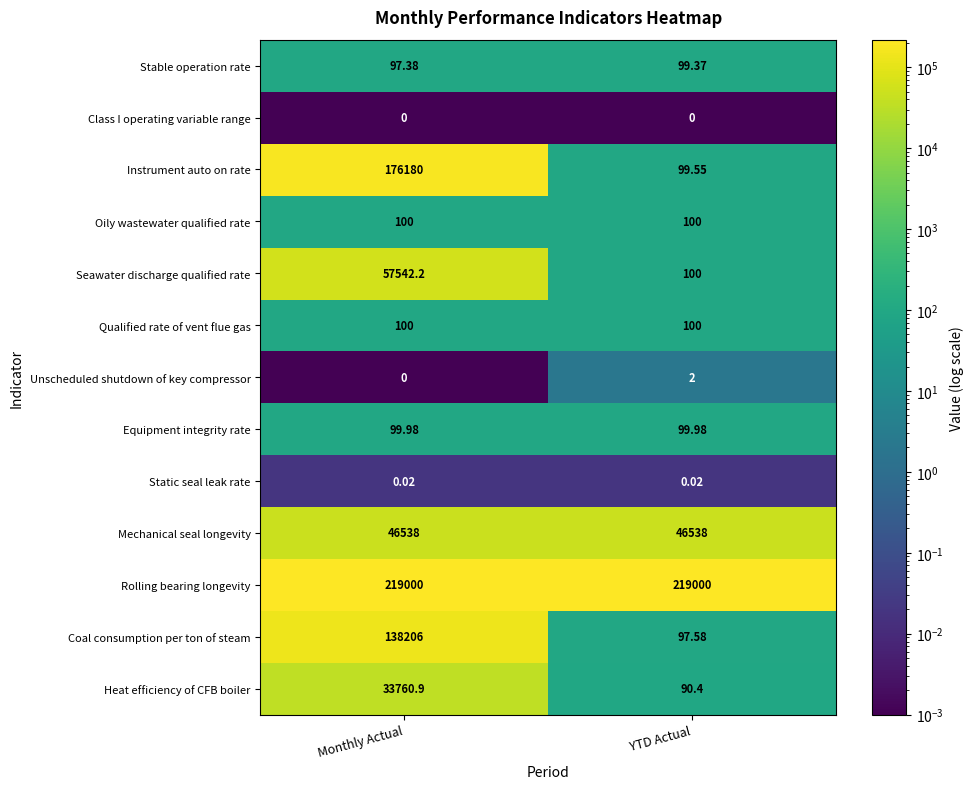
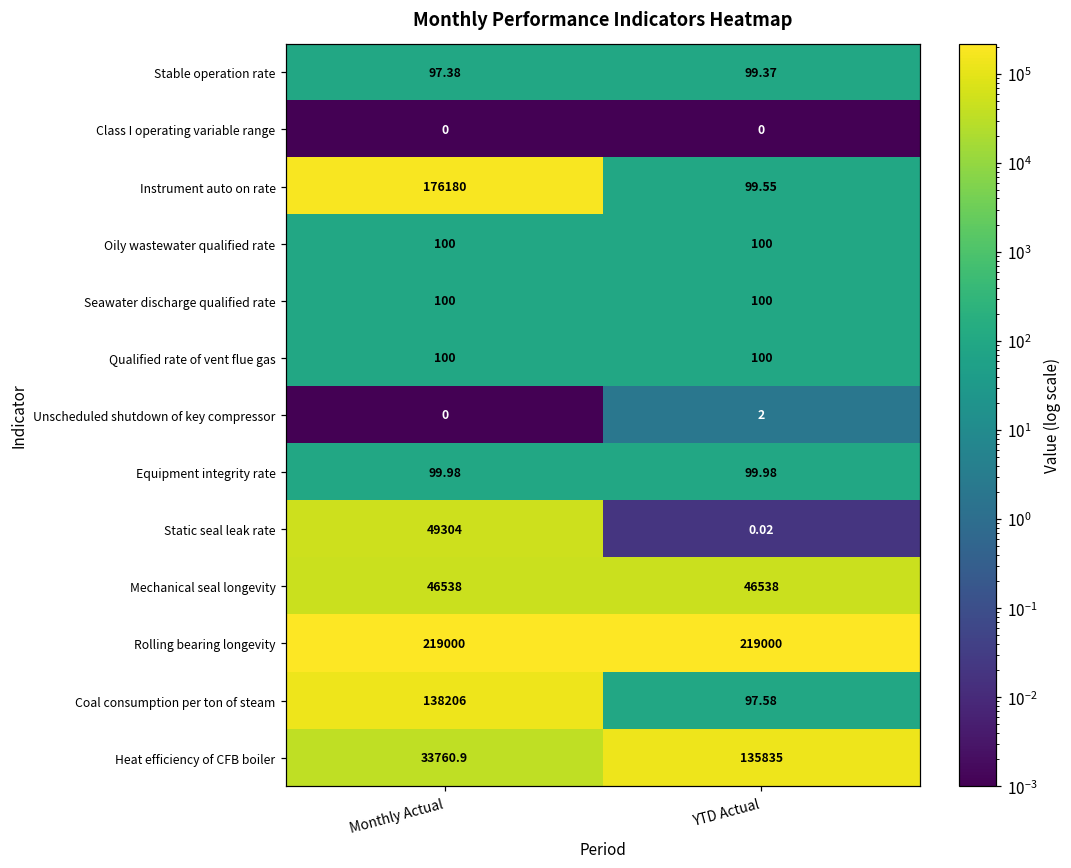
Seawater discharge qualified rate, Monthly Actual: 57542.2 -> 100
Static seal leak rate, Monthly Actual: 0.02 -> 49304
Heat efficiency of CFB boiler, YTD Actual: 90.4 -> 135835
